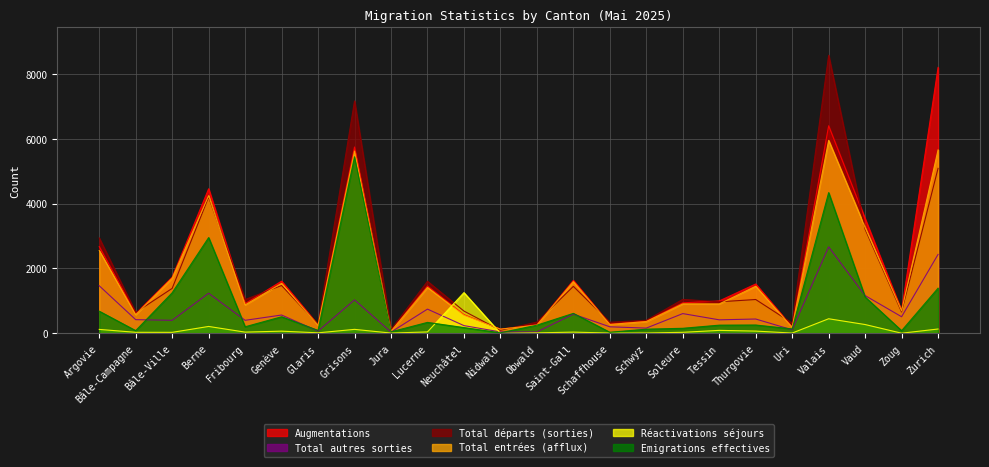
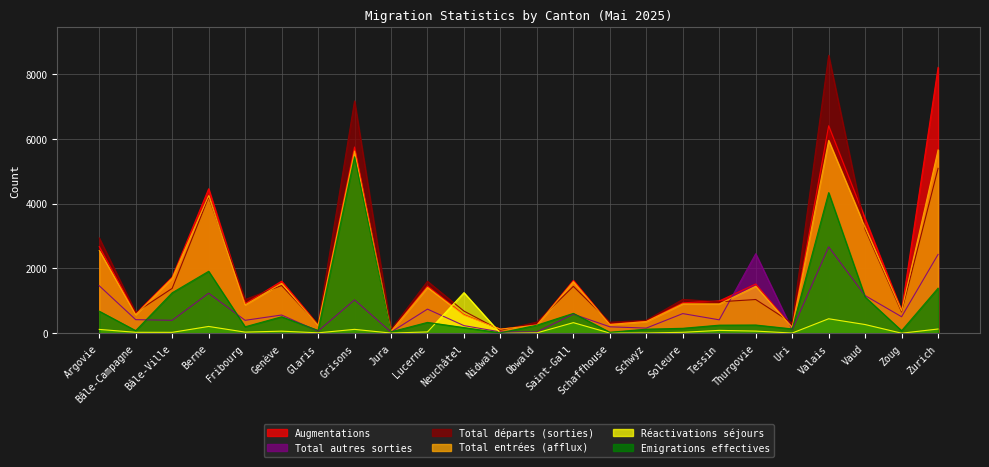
Emigrations effectives, Berne: 3000 -> 1900
Réactivations séjours, Saint-Gall: 0 -> 300
Total autres sorties, Thurgovie: 400 -> 2500
